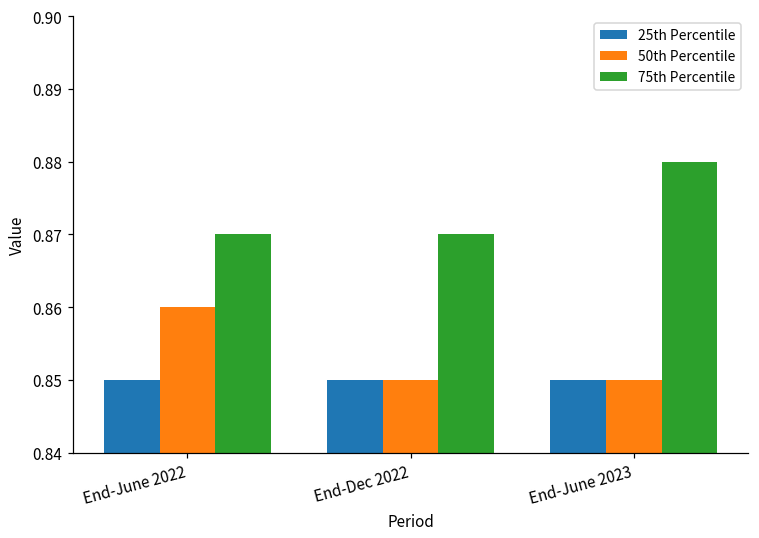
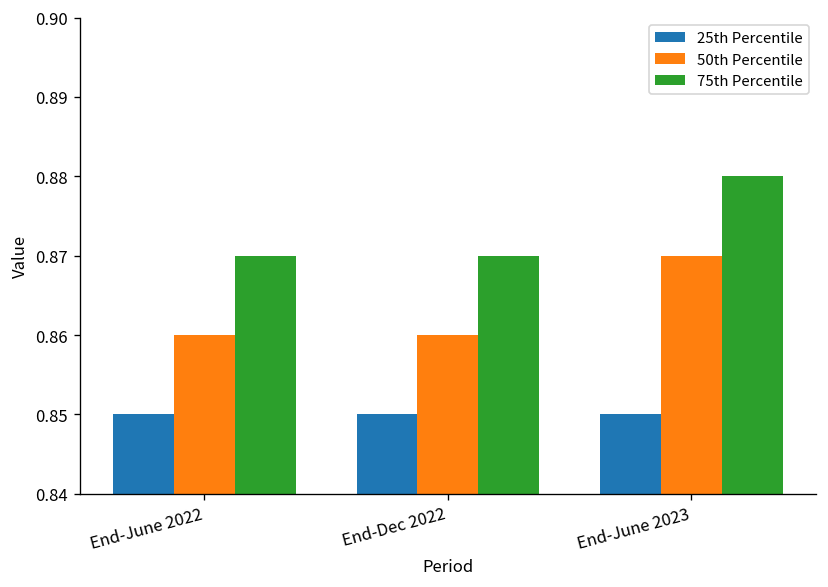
50th Percentile, End-Dec 2022: 0.85 -> 0.86
50th Percentile, End-June 2023: 0.85 -> 0.87
